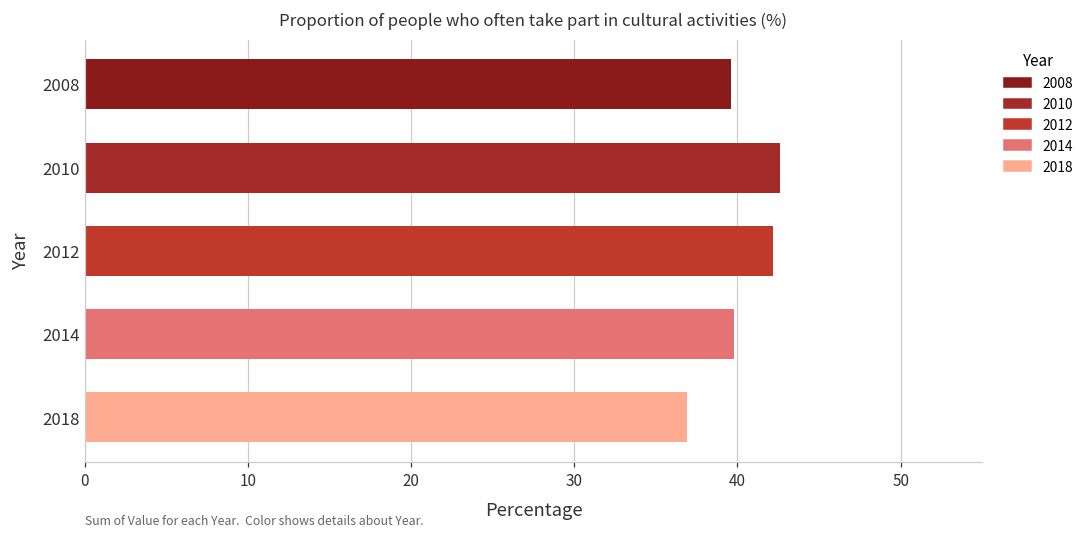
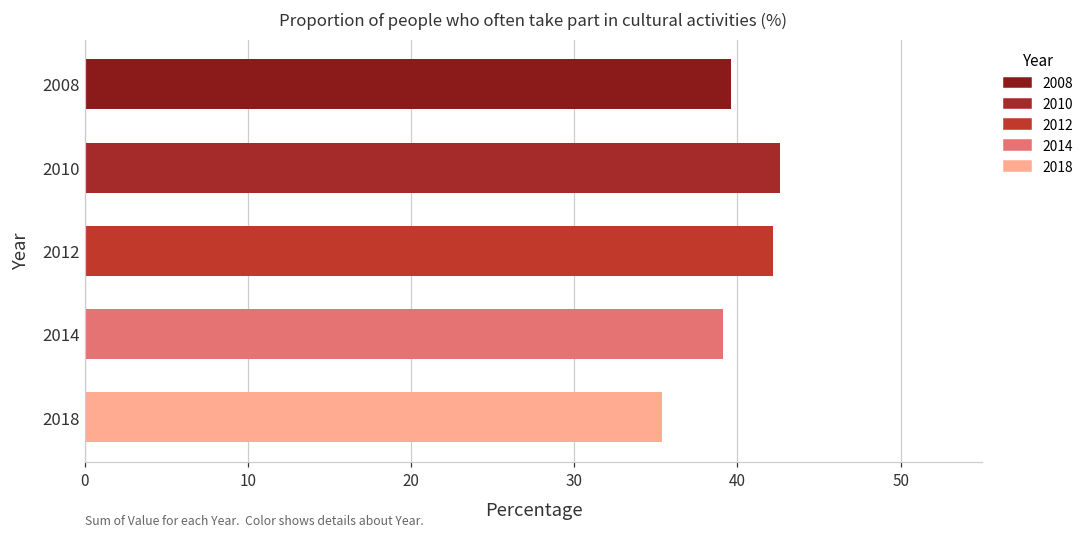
2014: 39.8 -> 39.1
2018: 36.9 -> 35.4
